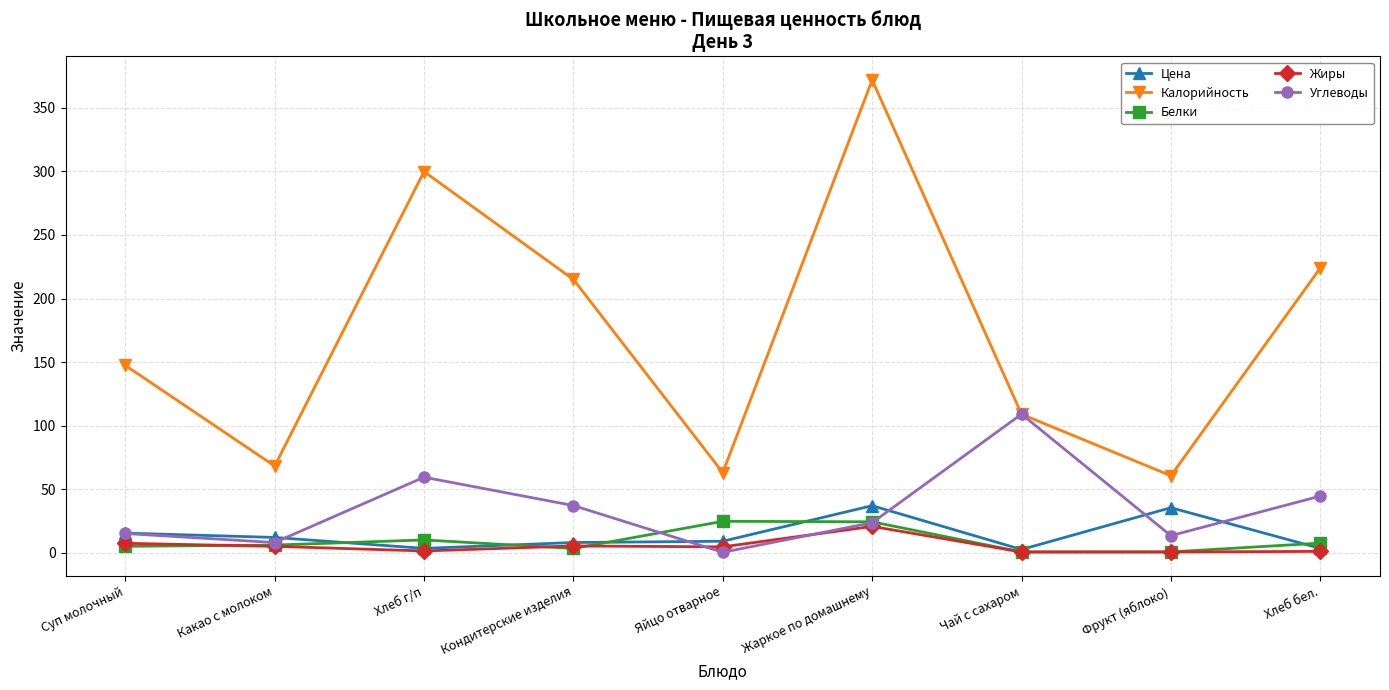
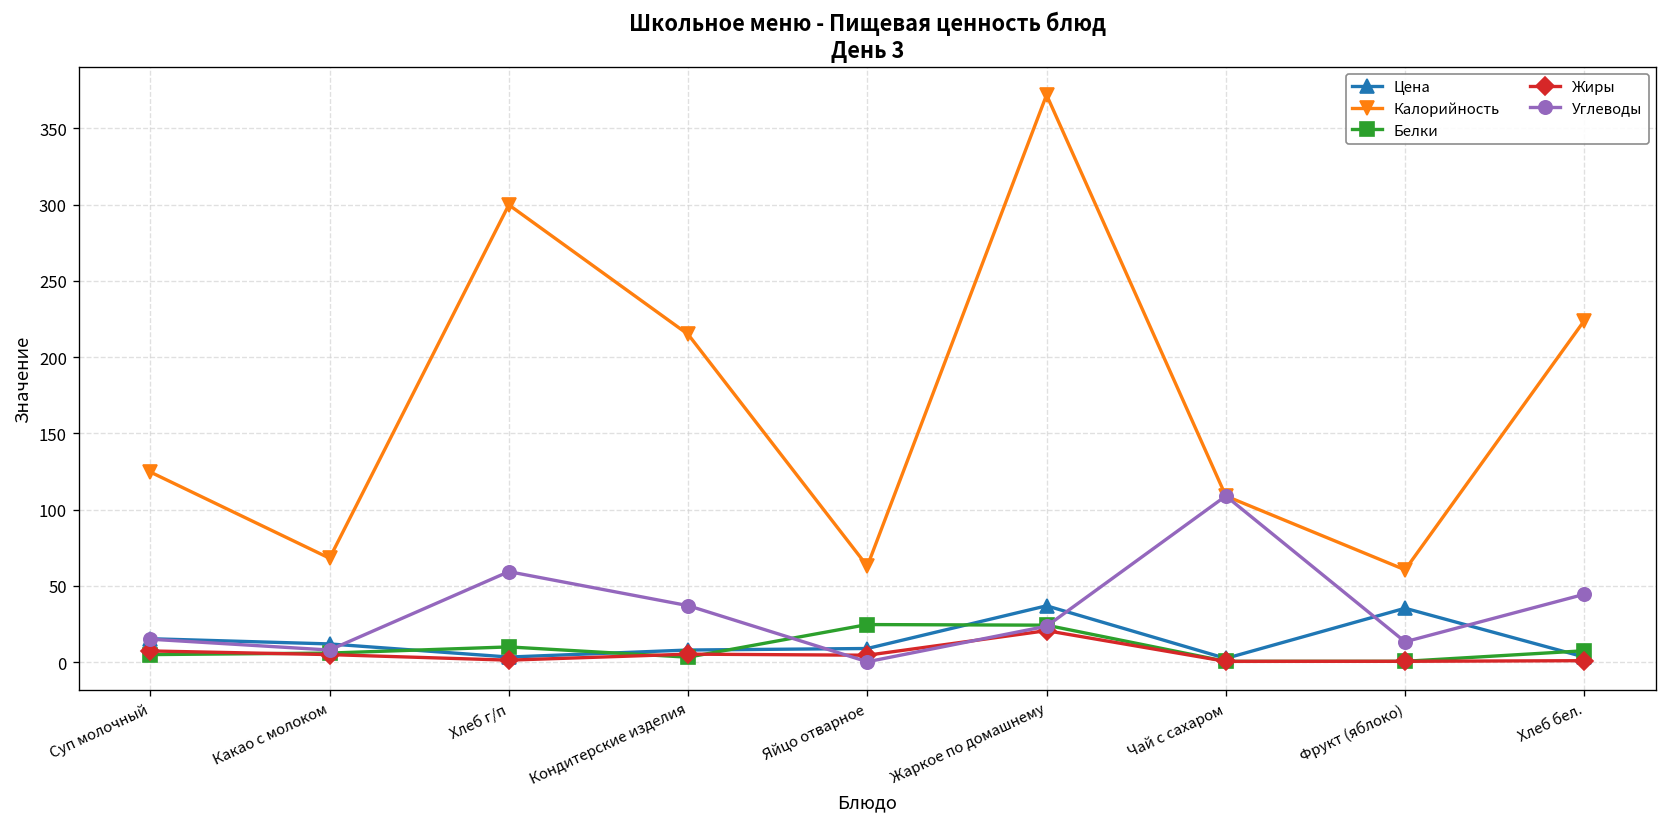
Калорийность, Суп молочный: 147 -> 125
